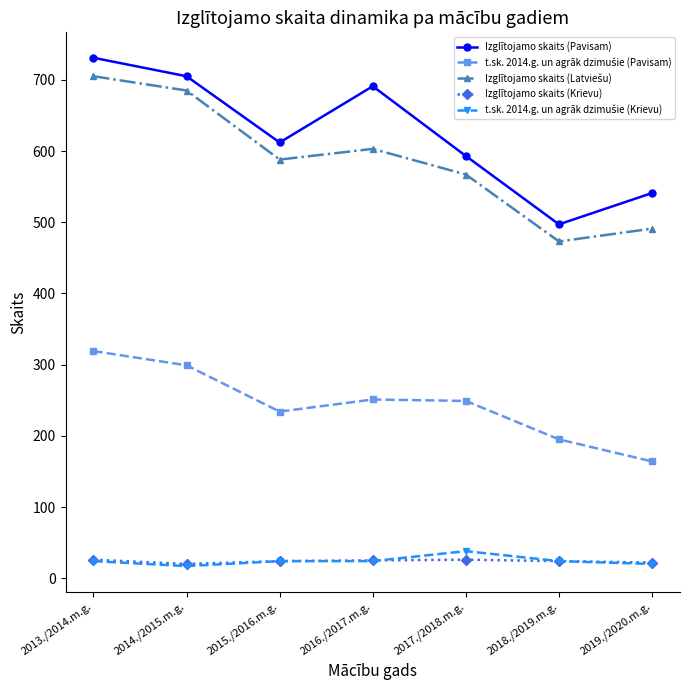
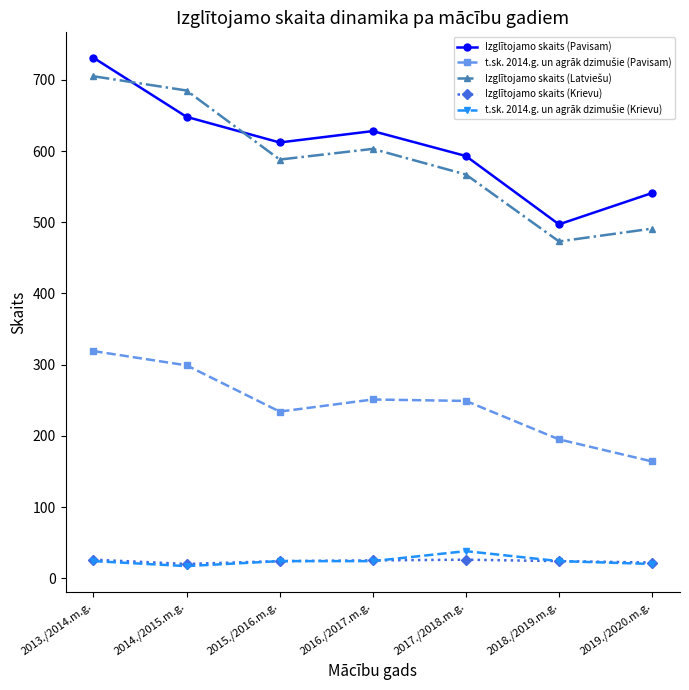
Izglītojamo skaits (Pavisam), 2014./2015.m.g.: 710 -> 650
Izglītojamo skaits (Pavisam), 2016./2017.m.g.: 690 -> 630
